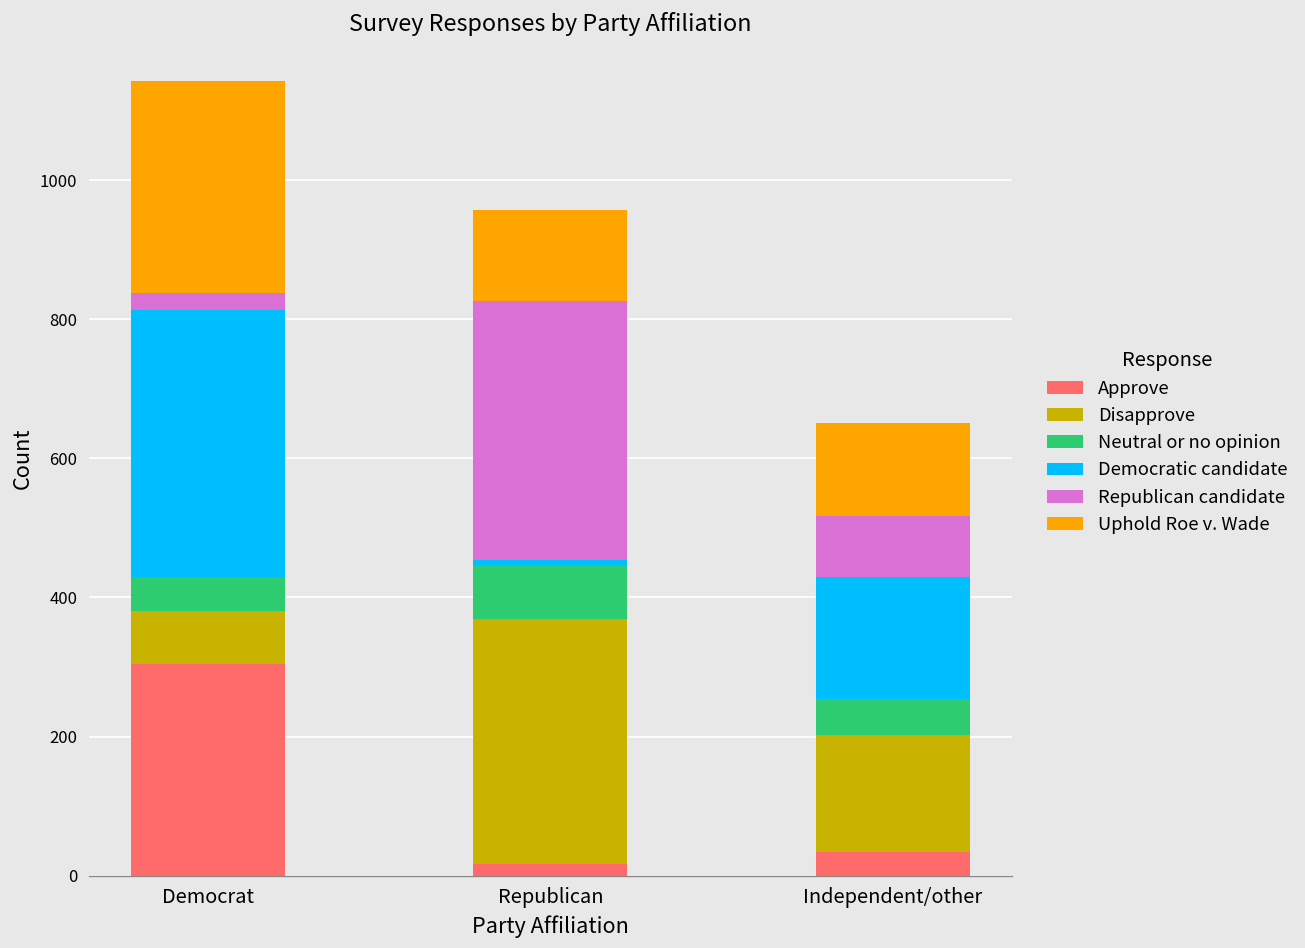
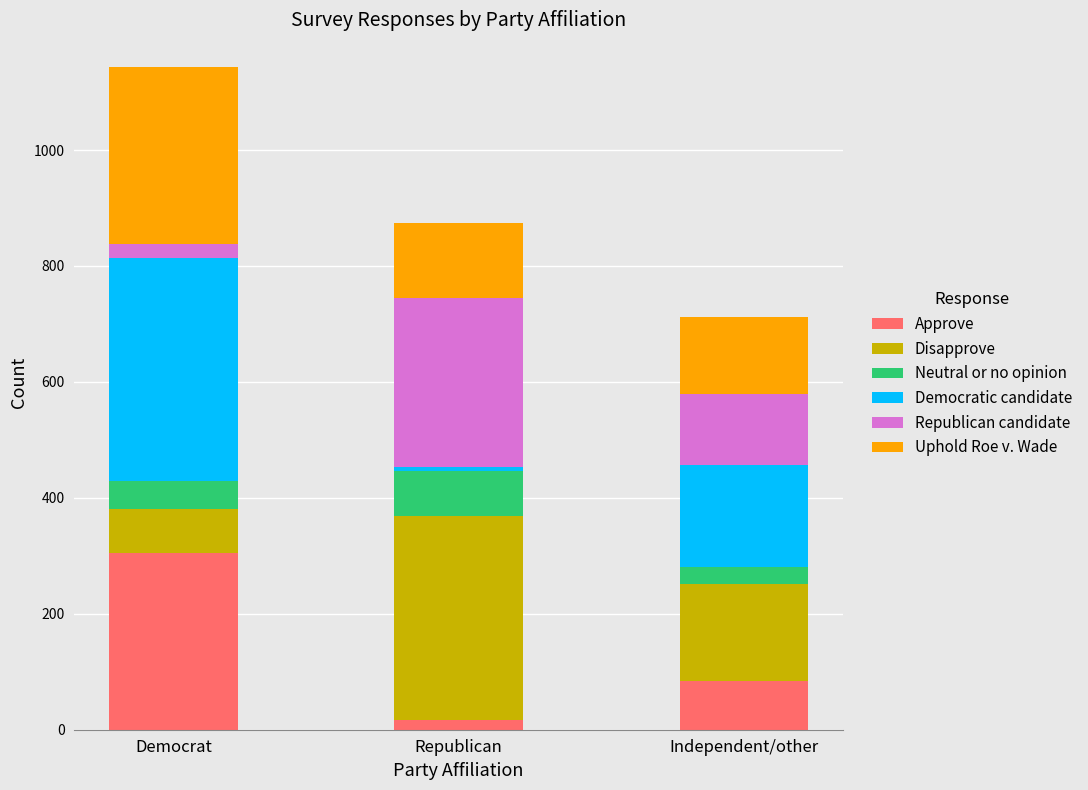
Republican candidate, Republican: 370 -> 290
Approve, Independent/other: 30 -> 80
Neutral or no opinion, Independent/other: 50 -> 30
Republican candidate, Independent/other: 90 -> 120
